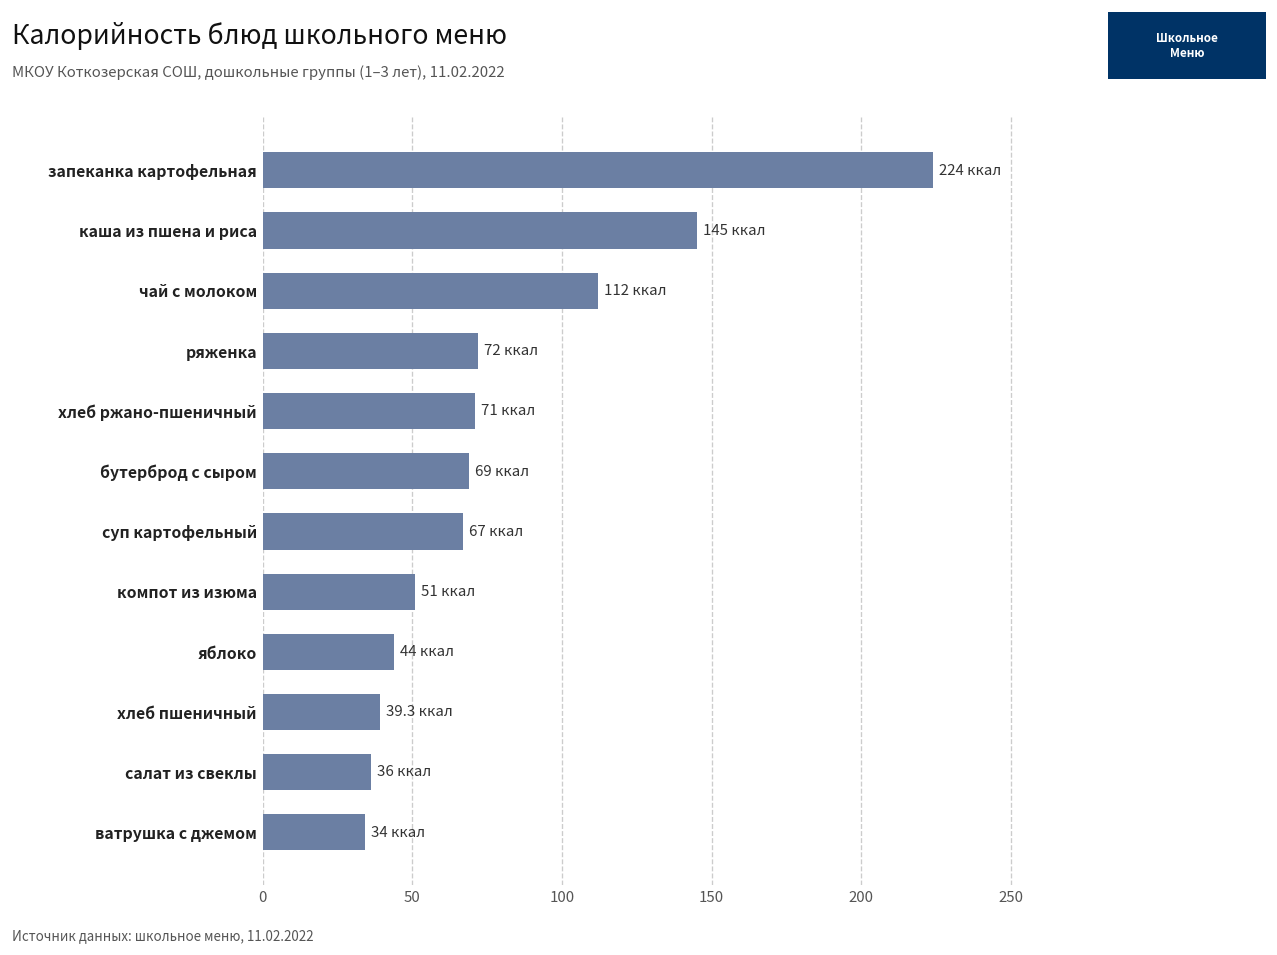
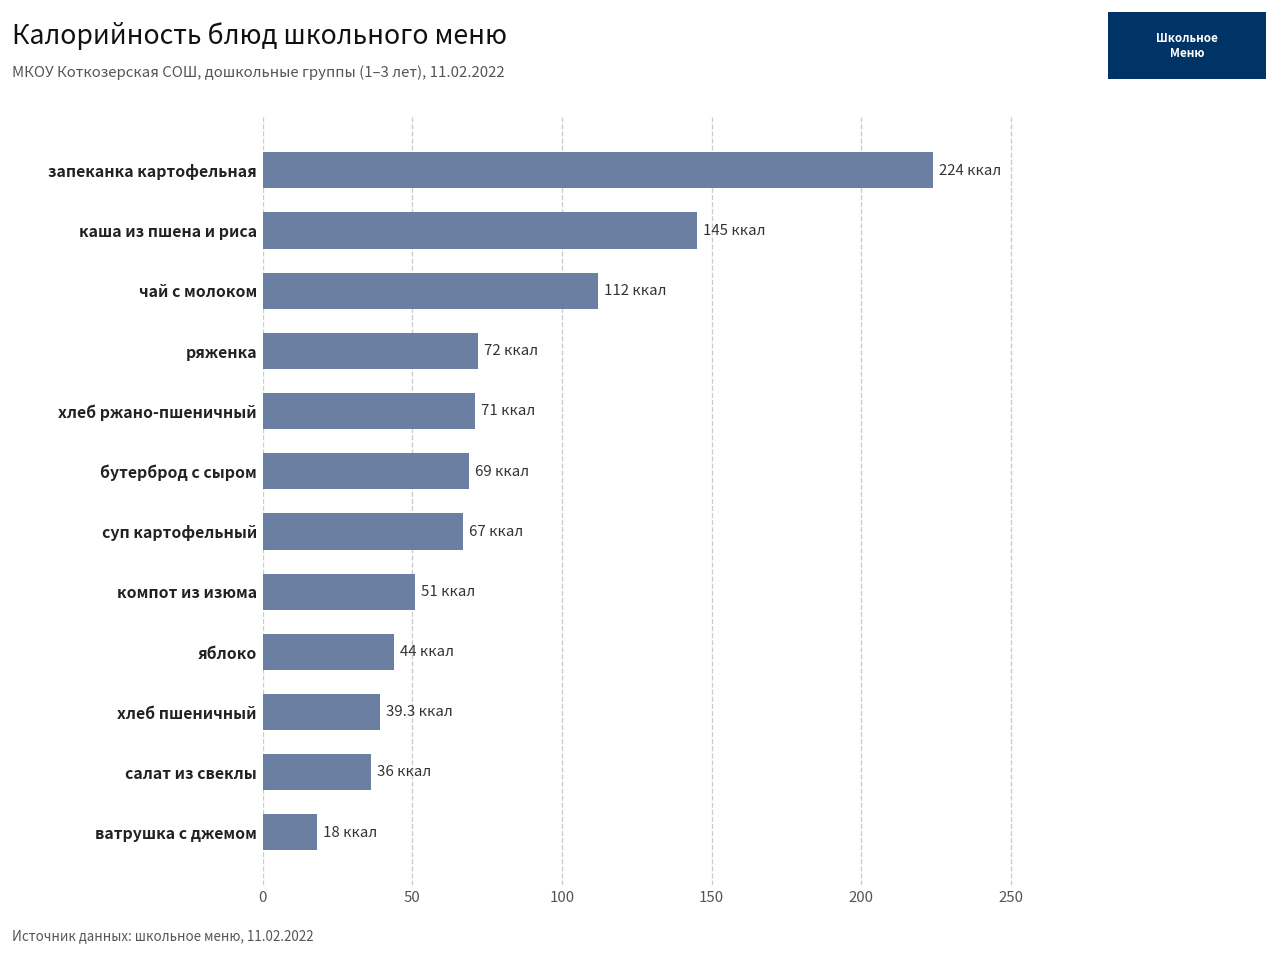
ватрушка с джемом: 34 -> 18
